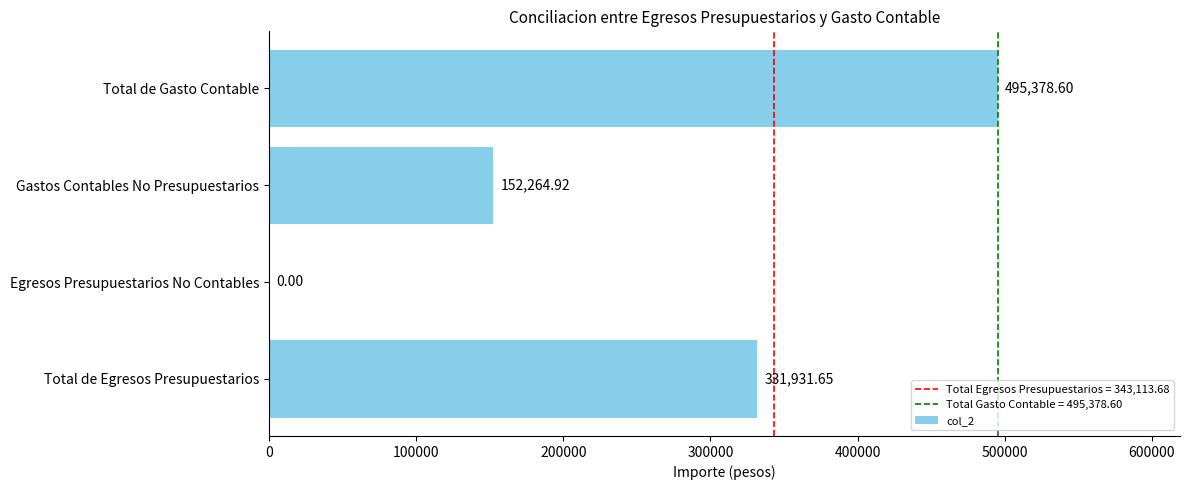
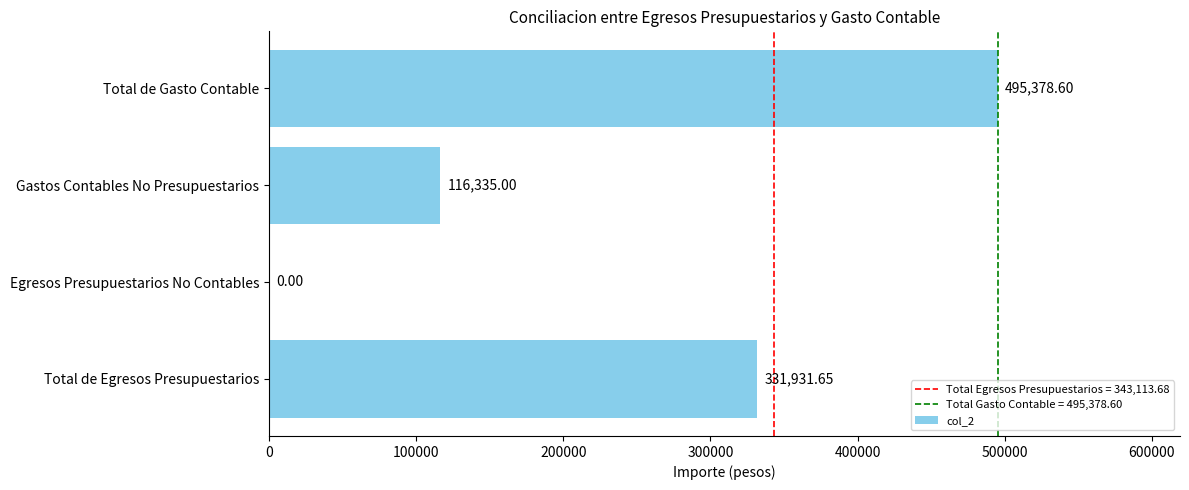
Gastos Contables No Presupuestarios: 152,264.92 -> 116,335.00
